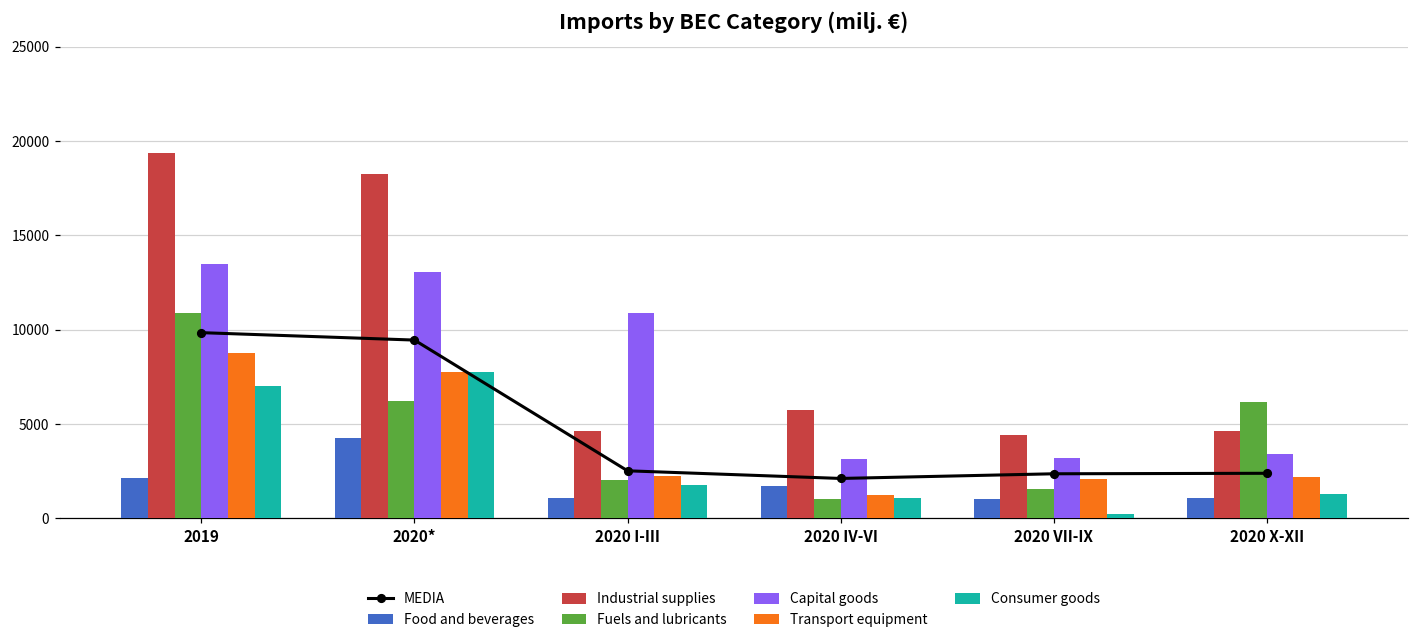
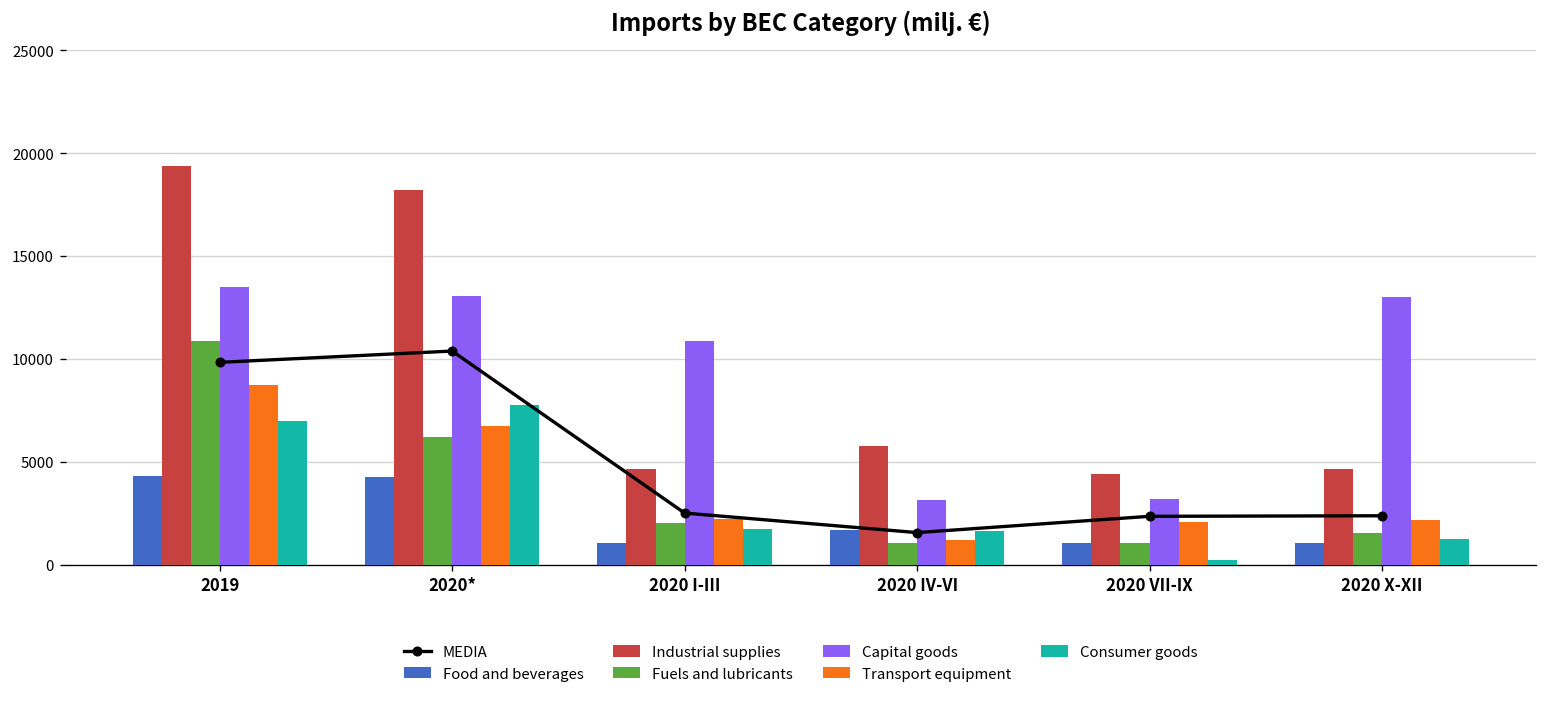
Food and beverages, 2019: 2100 -> 4300
MEDIA, 2020*: 9400 -> 10400
Transport equipment, 2020*: 7700 -> 6800
MEDIA, 2020 IV-VI: 2100 -> 1600
Consumer goods, 2020 IV-VI: 1100 -> 1700
Fuels and lubricants, 2020 VII-IX: 1600 -> 1100
Fuels and lubricants, 2020 X-XII: 6200 -> 1500
Capital goods, 2020 X-XII: 3400 -> 13000
